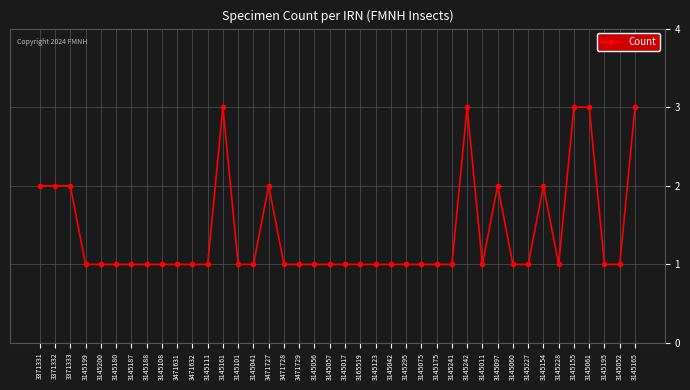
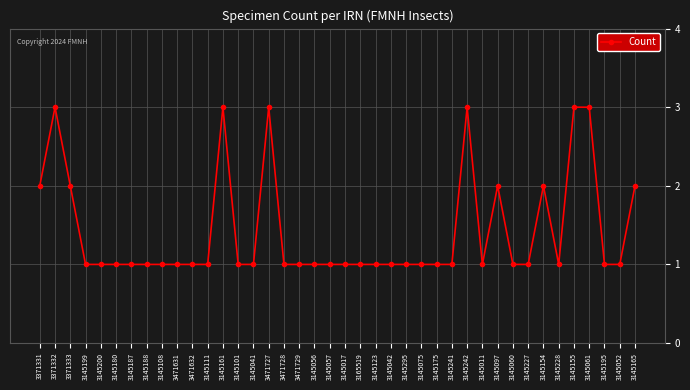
3371332: 2 -> 3
3471727: 2 -> 3
3145165: 3 -> 2
